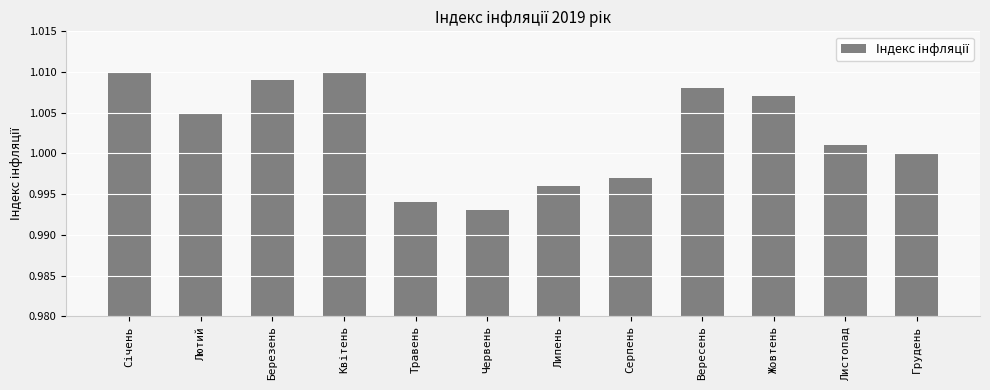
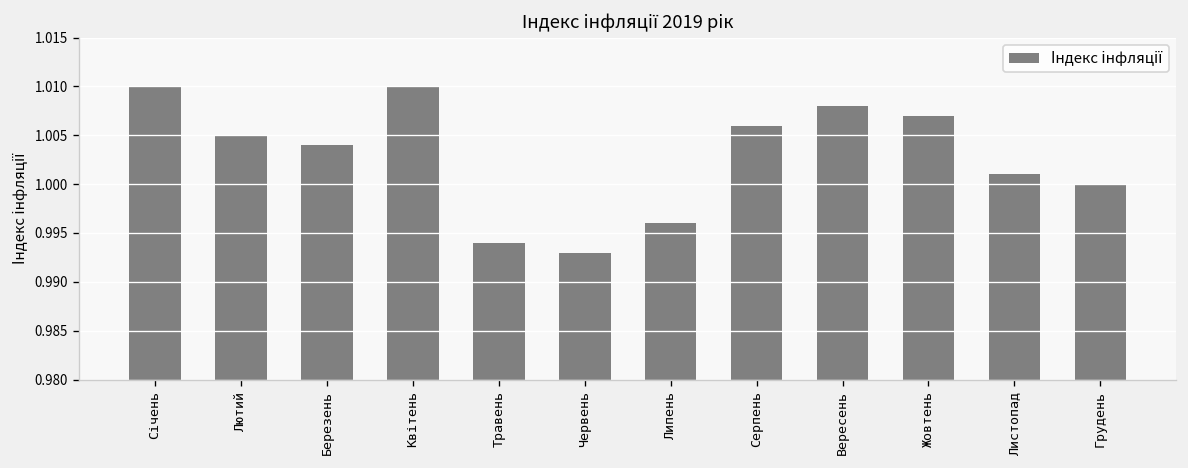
Березень: 1.009 -> 1.004
Серпень: 0.997 -> 1.006
